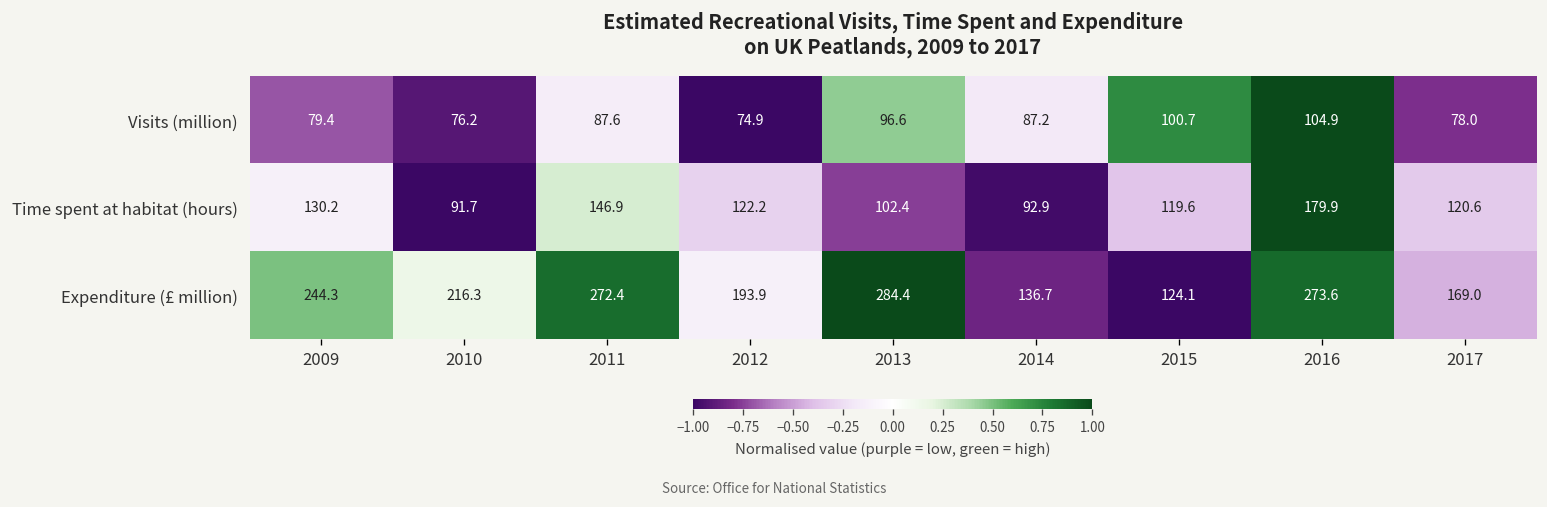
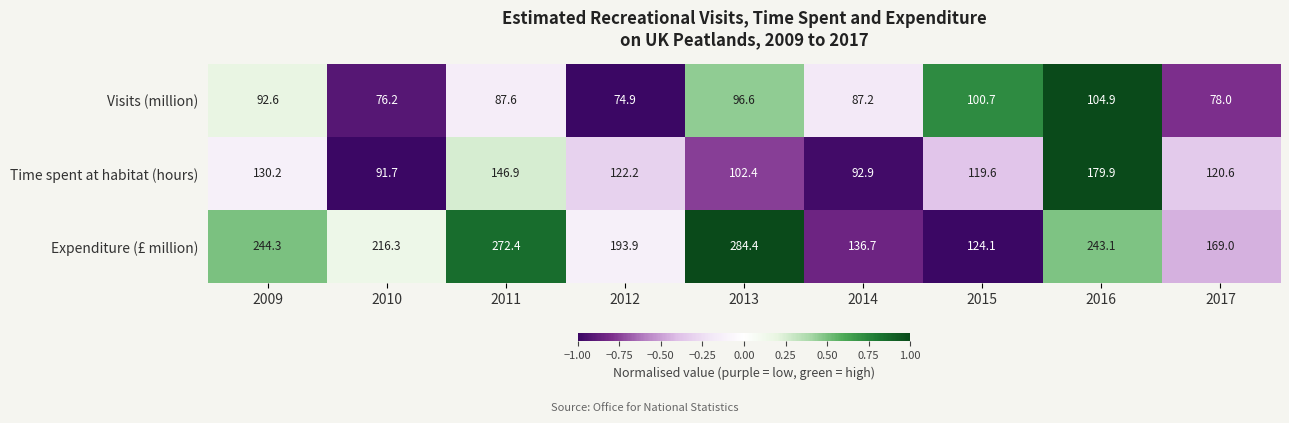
Visits (million), 2009: 79.4 -> 92.6
Expenditure (£ million), 2016: 273.6 -> 243.1
